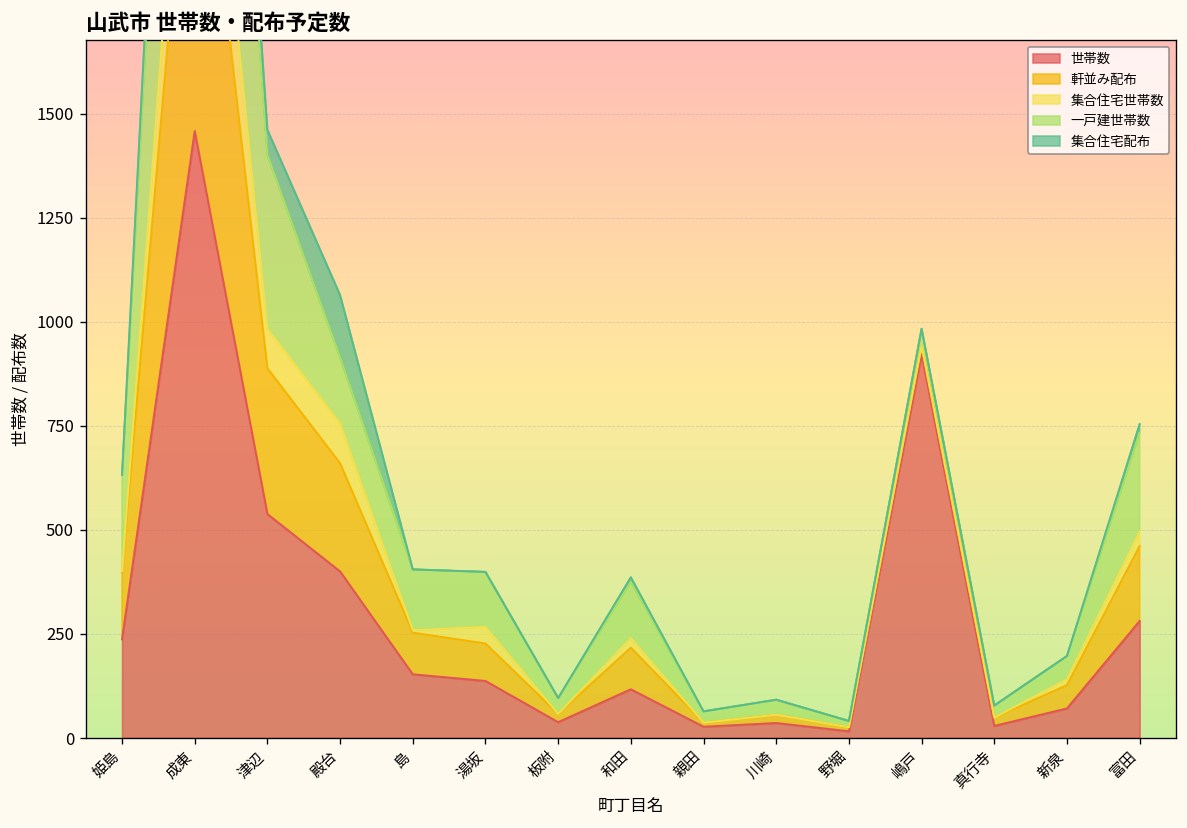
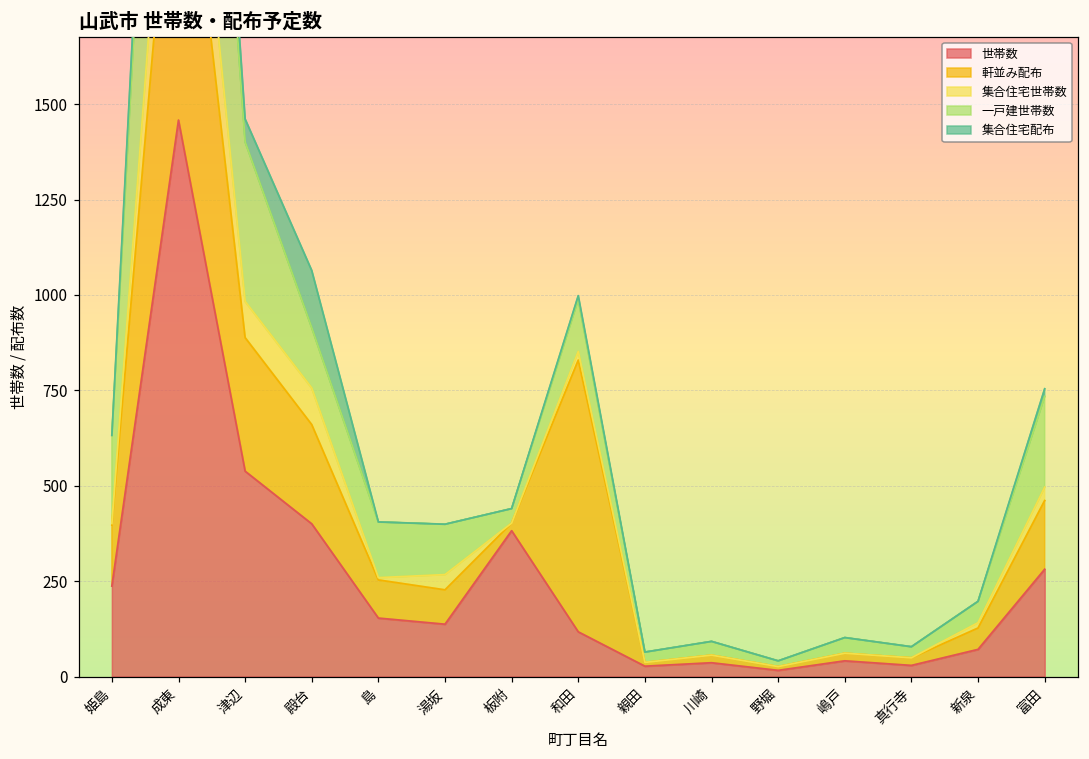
世帯数, 板附: 40 -> 380
軒並み配布, 和田: 100 -> 710
世帯数, 嶋戸: 920 -> 40
